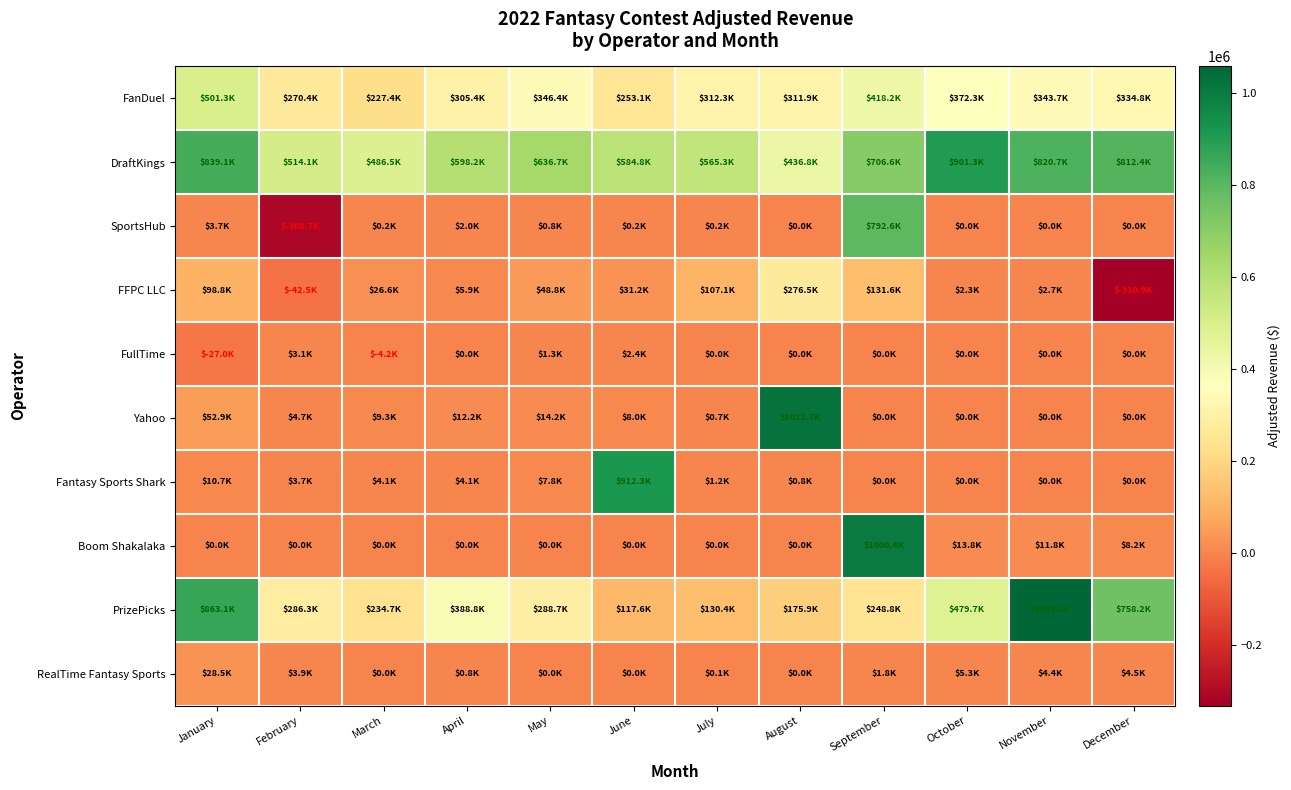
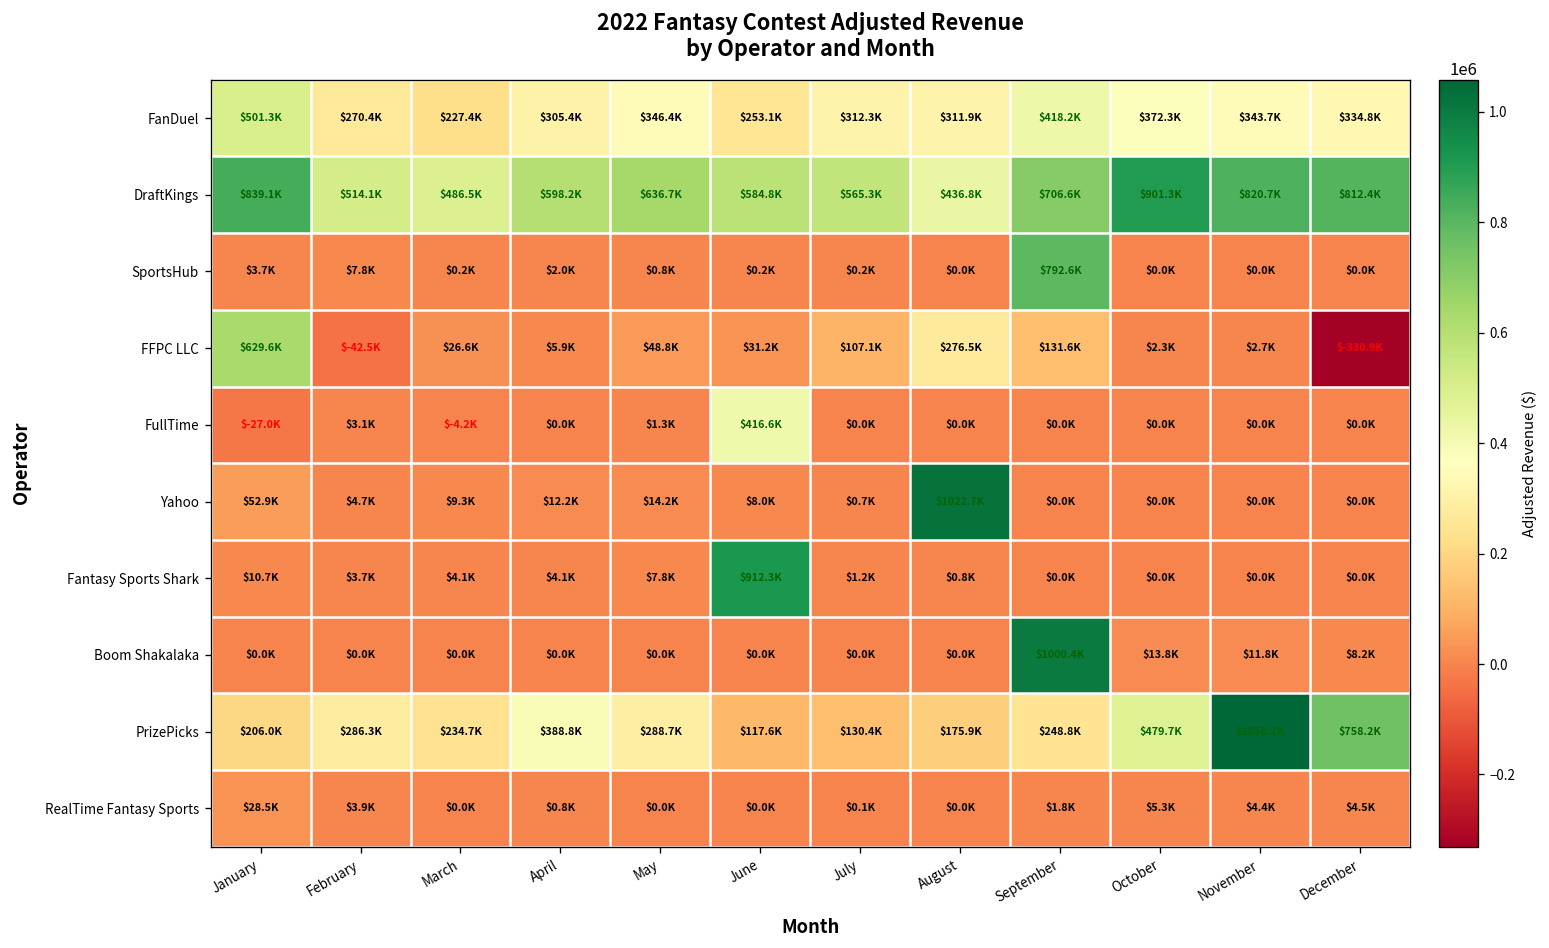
SportsHub, February: $-308.7K -> $7.8K
FFPC LLC, January: $98.8K -> $629.6K
FullTime, June: $2.4K -> $416.6K
PrizePicks, January: $863.1K -> $206.0K
